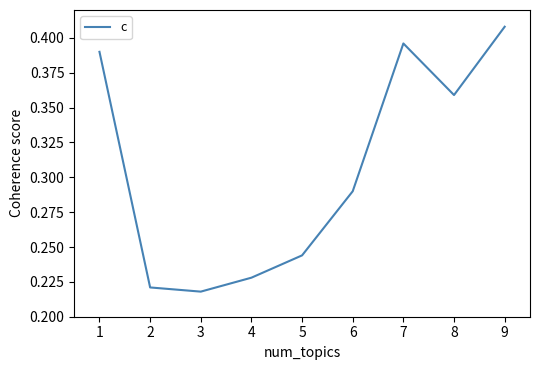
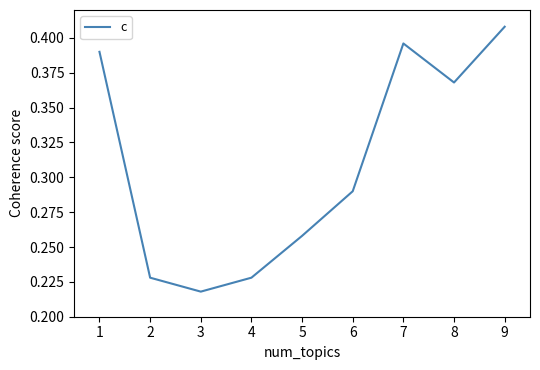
2: 0.221 -> 0.228
5: 0.244 -> 0.258
8: 0.359 -> 0.368
